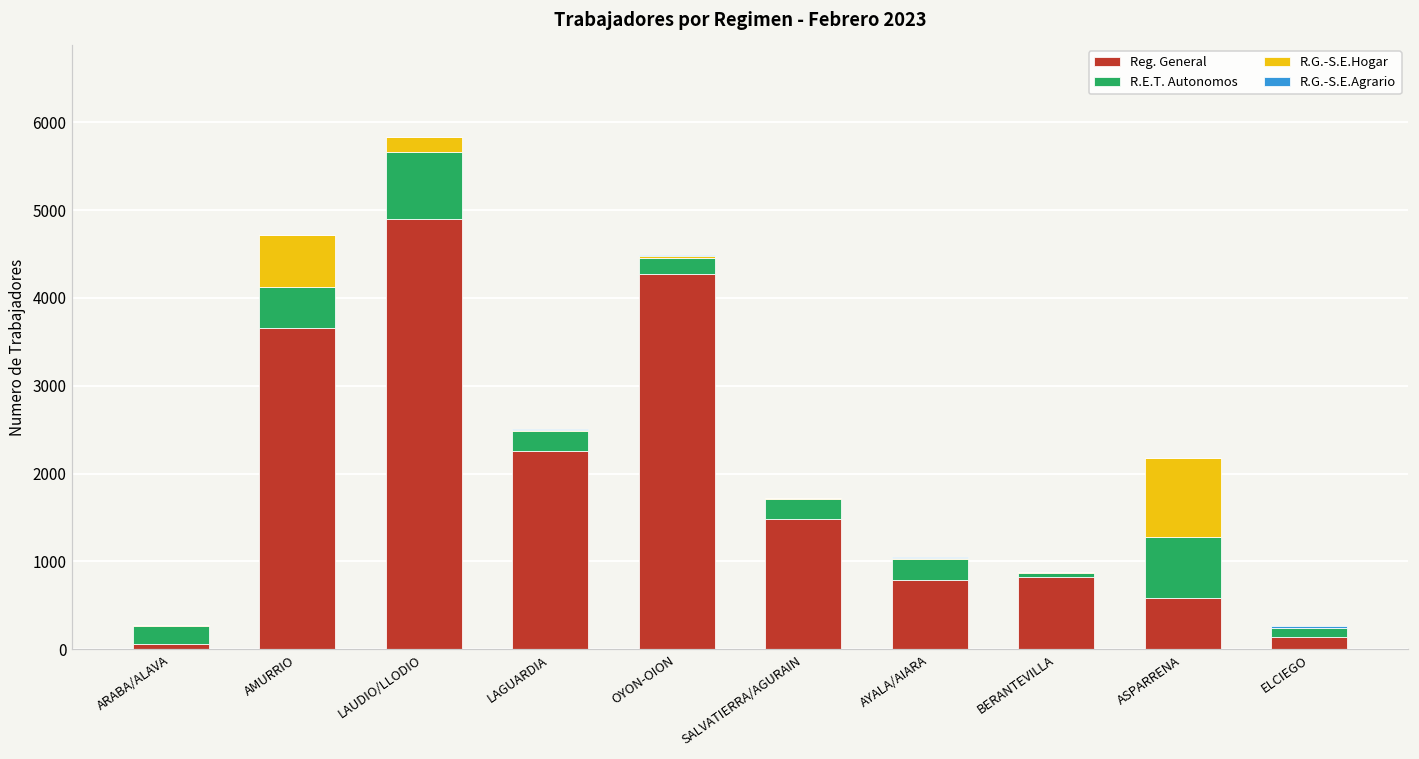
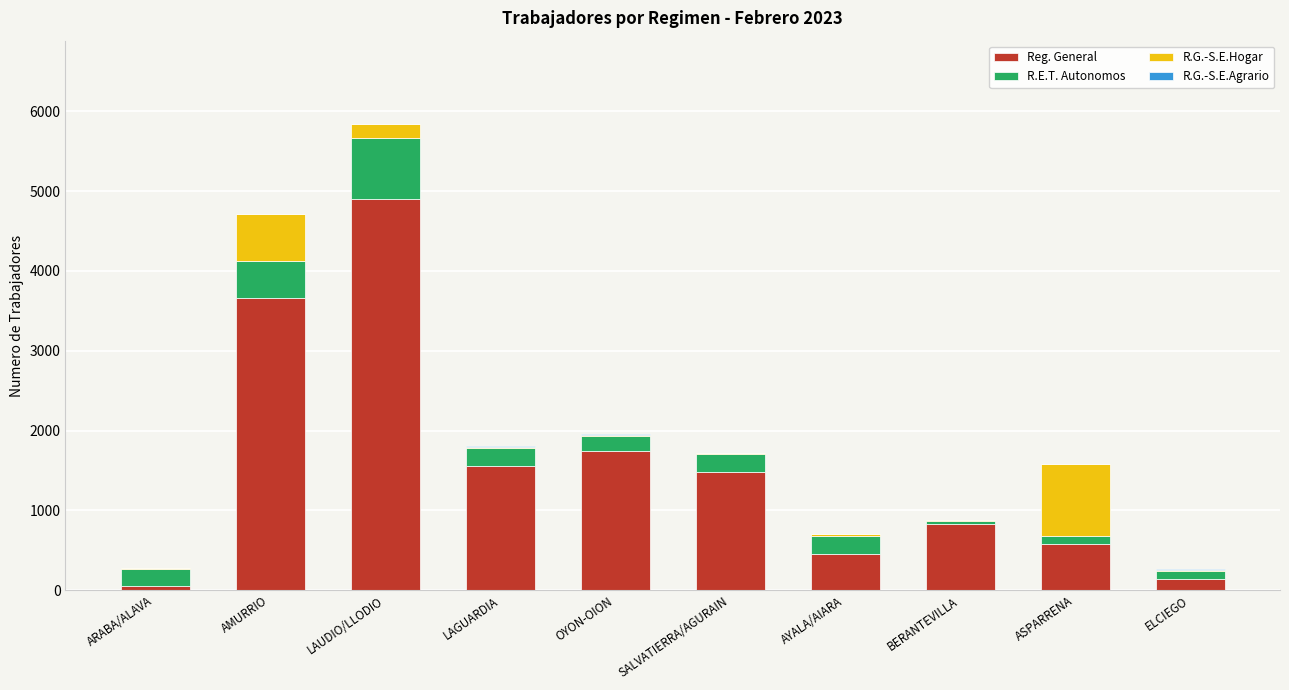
Reg. General, LAGUARDIA: 2300 -> 1600
Reg. General, OYON-OION: 4300 -> 1700
Reg. General, AYALA/AIARA: 800 -> 500
R.E.T. Autonomos, ASPARRENA: 700 -> 100
